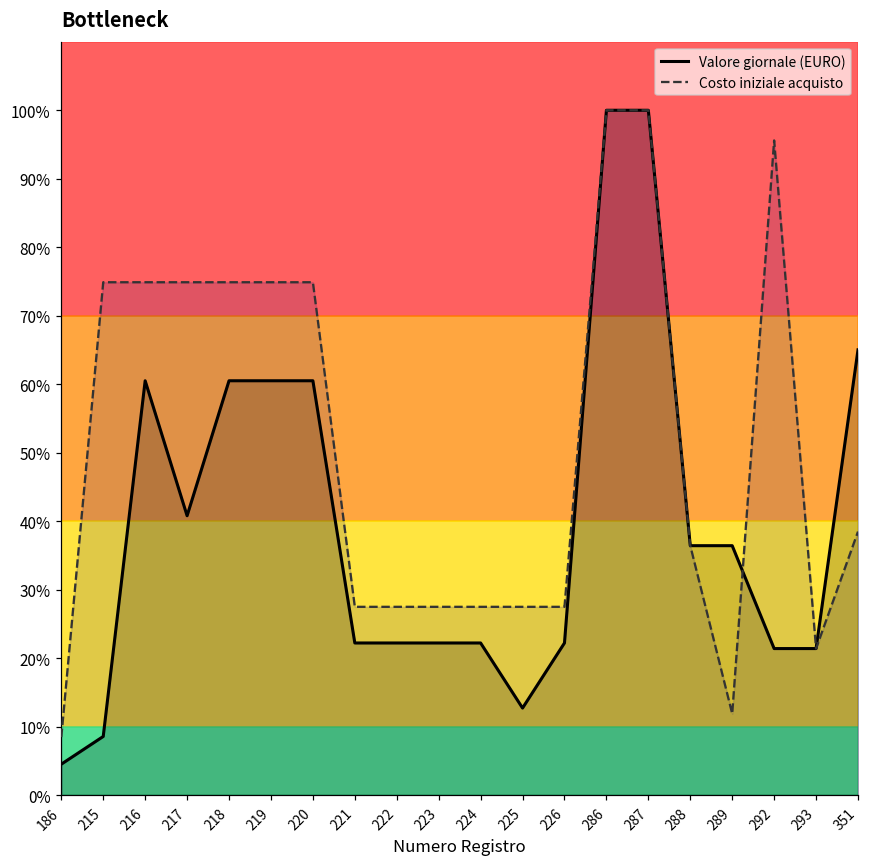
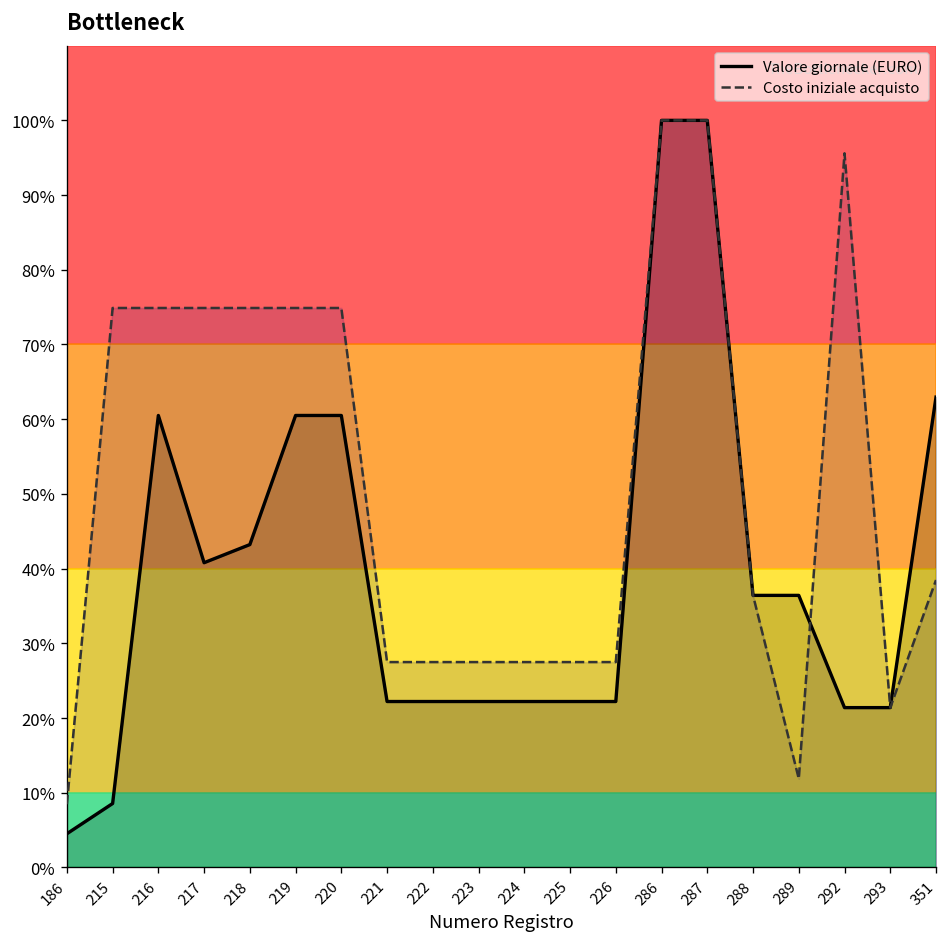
Valore giornale (EURO), 218: 60% -> 43%
Valore giornale (EURO), 225: 13% -> 22%
Valore giornale (EURO), 351: 65% -> 63%
